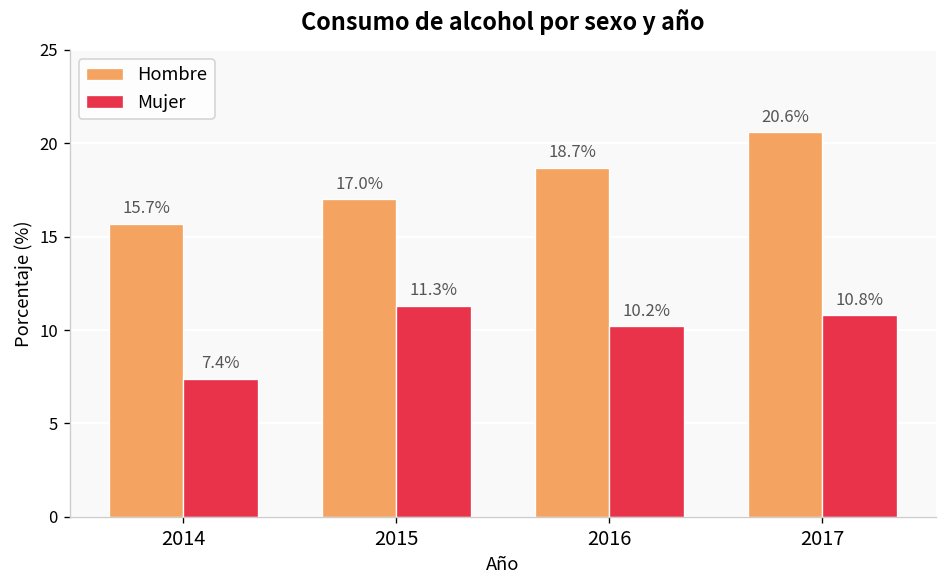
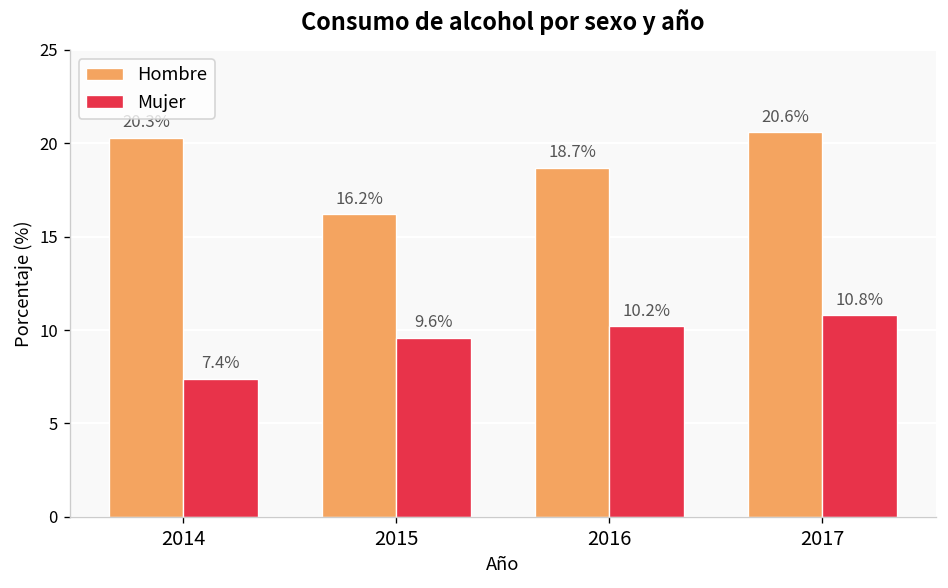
Hombre, 2014: 15.7 -> 20.3
Hombre, 2015: 17.0% -> 16.2%
Mujer, 2015: 11.3% -> 9.6%
